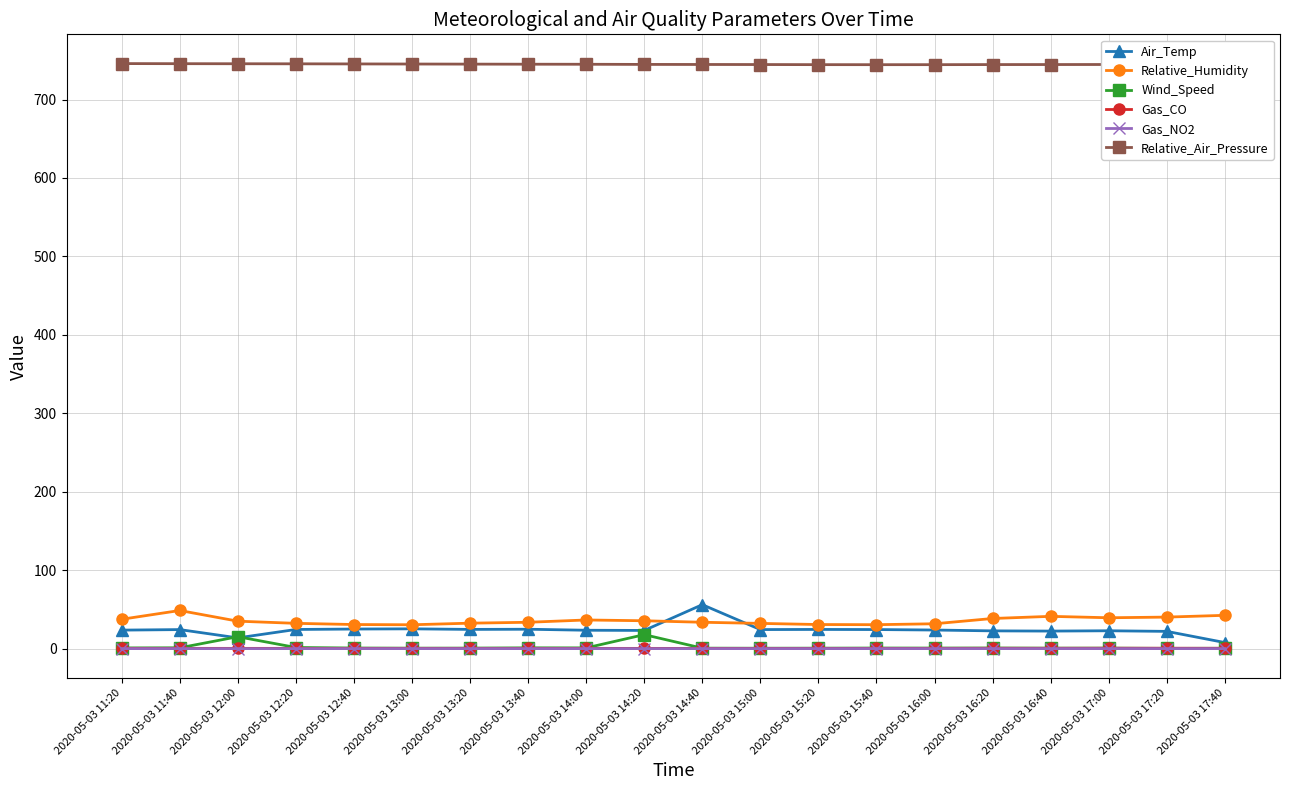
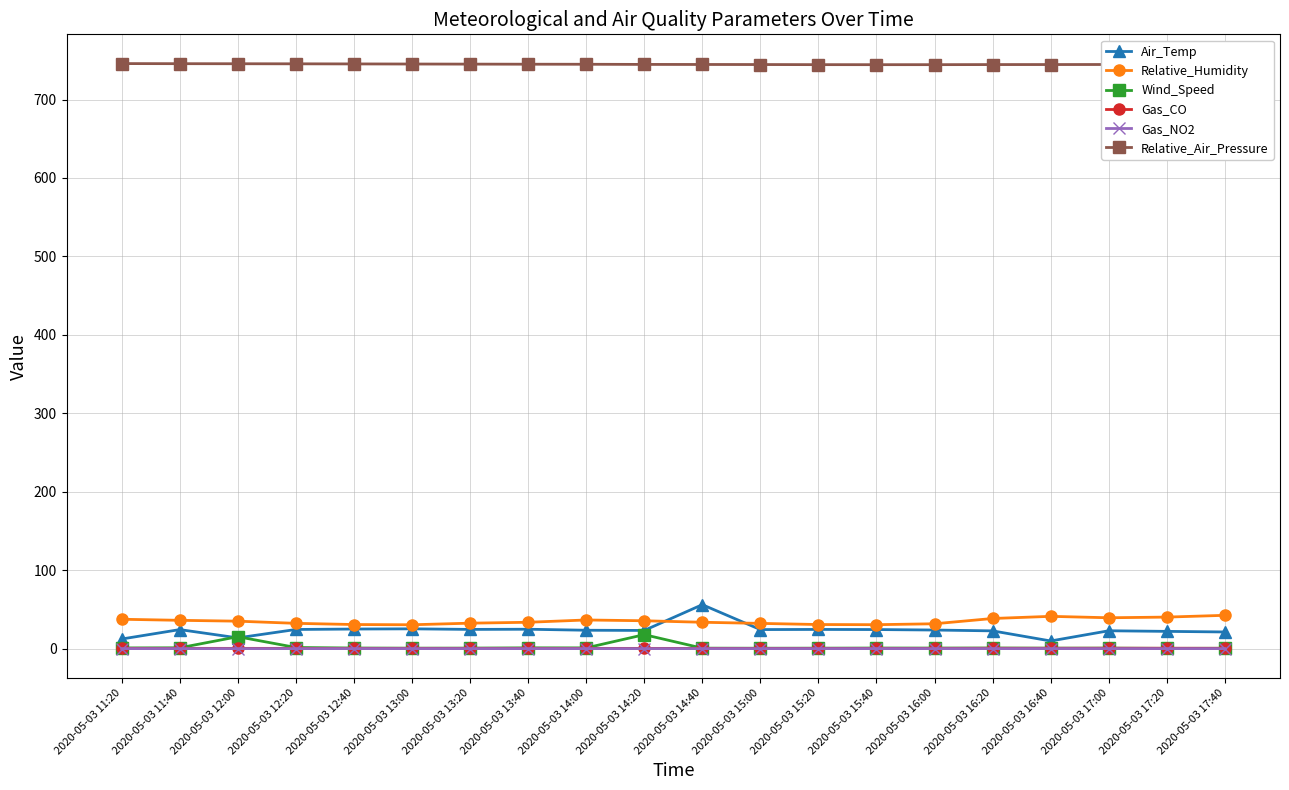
Air_Temp, 2020-05-03 11:20: 20 -> 10
Relative_Humidity, 2020-05-03 11:40: 50 -> 40
Air_Temp, 2020-05-03 16:40: 20 -> 10
Air_Temp, 2020-05-03 17:40: 10 -> 20
